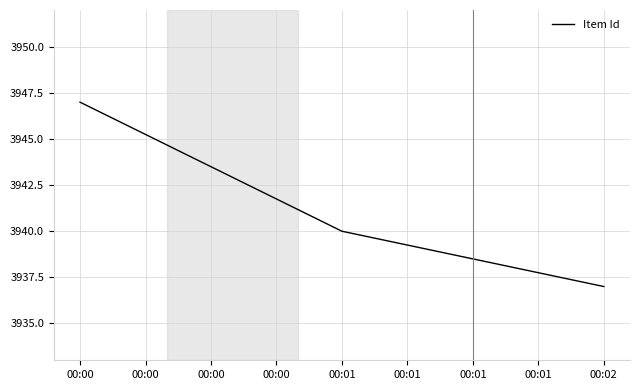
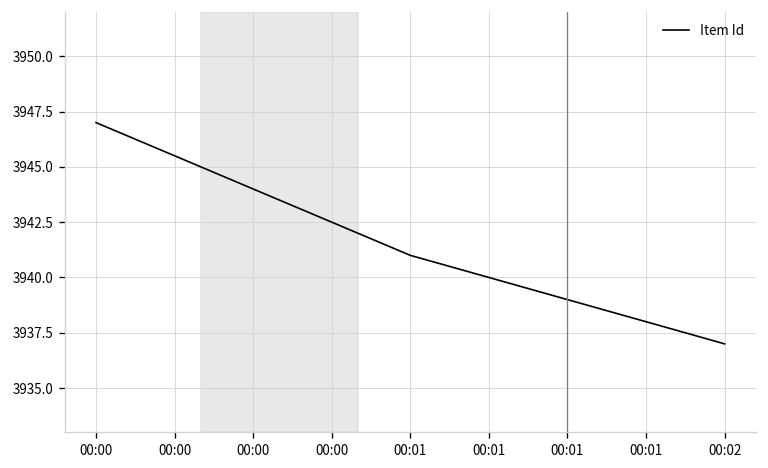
00:01: 3940 -> 3941
